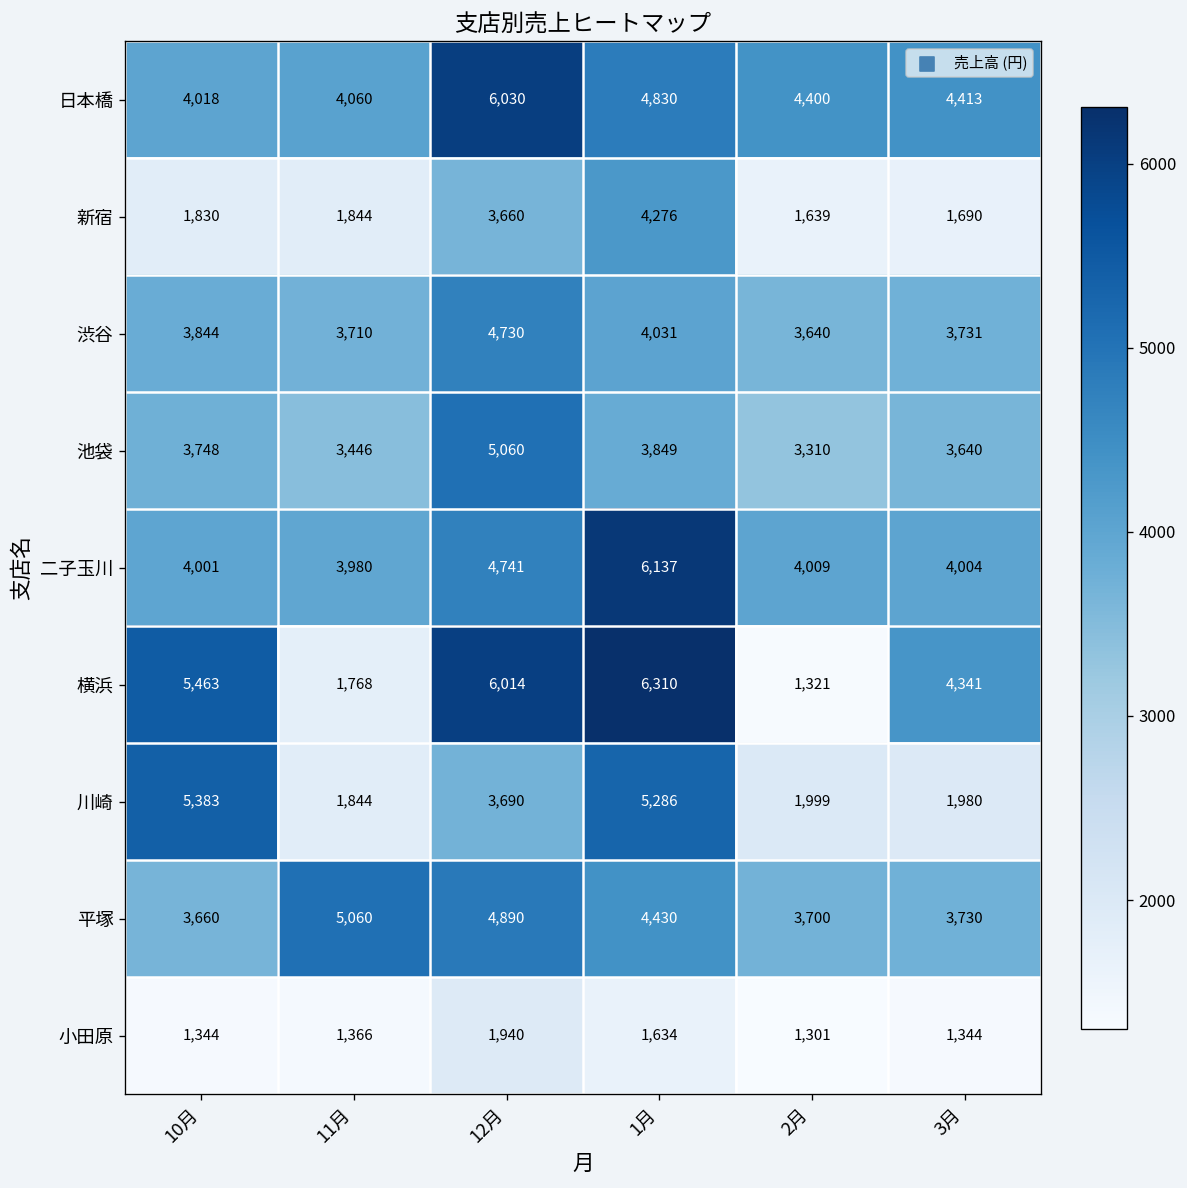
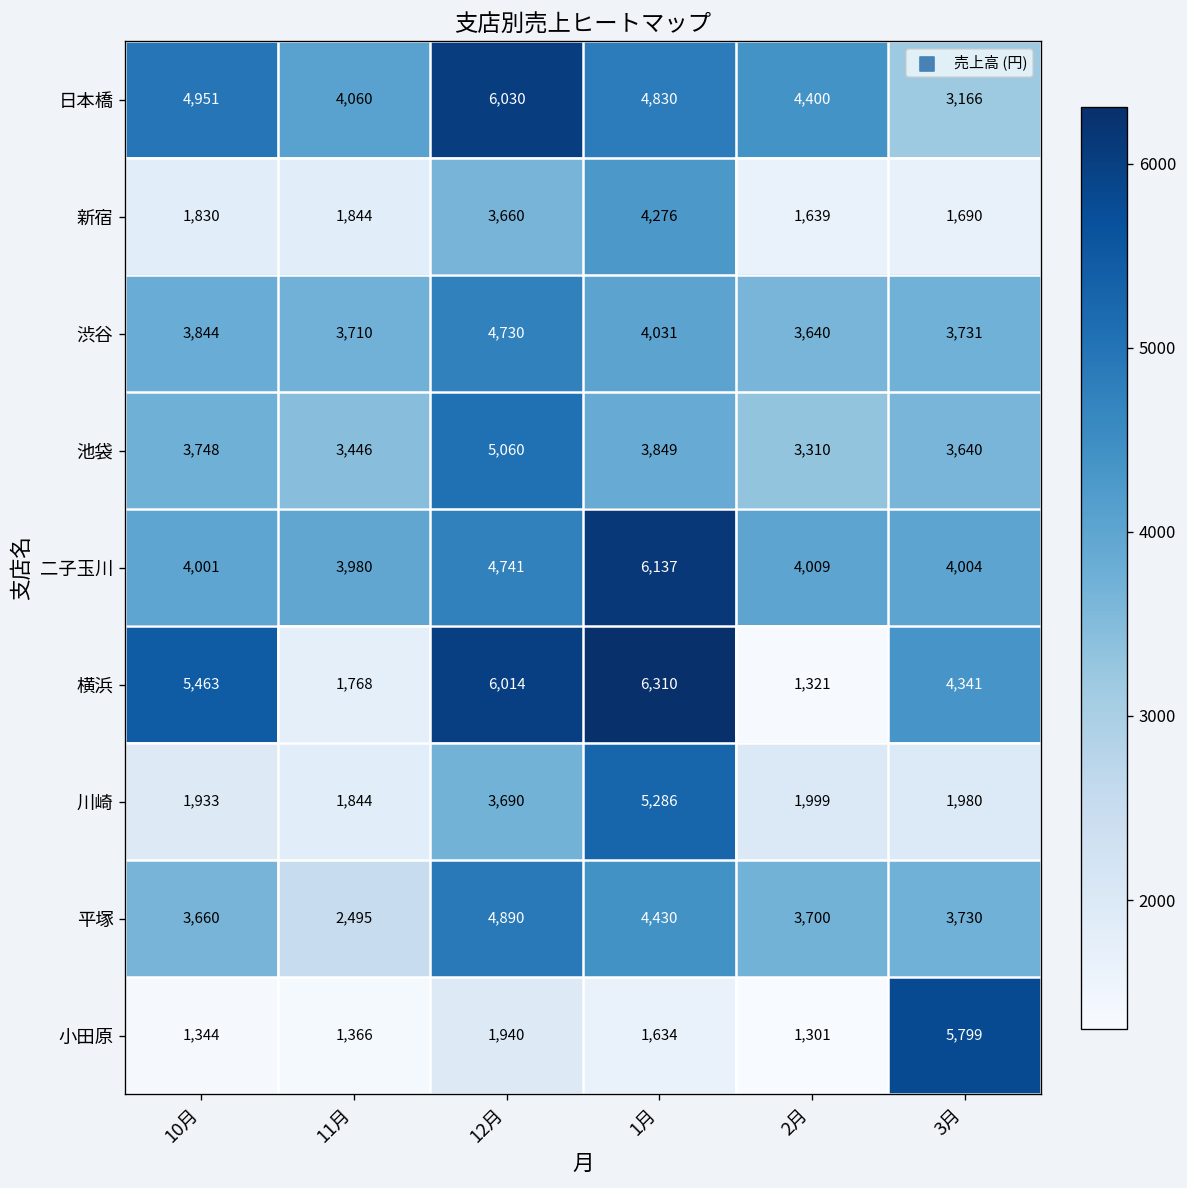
日本橋, 10月: 4,018 -> 4,951
日本橋, 3月: 4,413 -> 3,166
川崎, 10月: 5,383 -> 1,933
平塚, 11月: 5,060 -> 2,495
小田原, 3月: 1,344 -> 5,799
